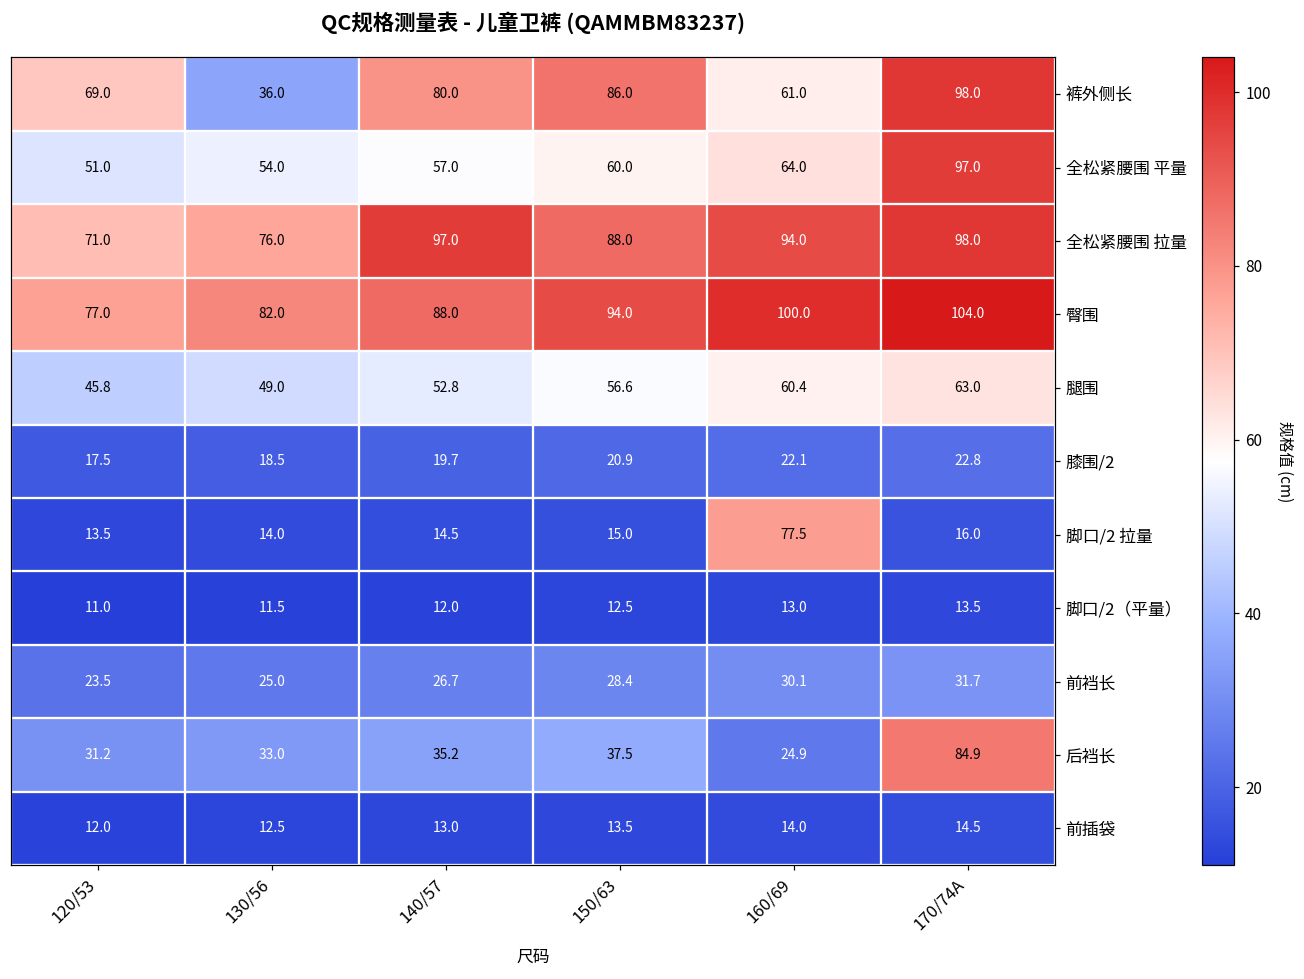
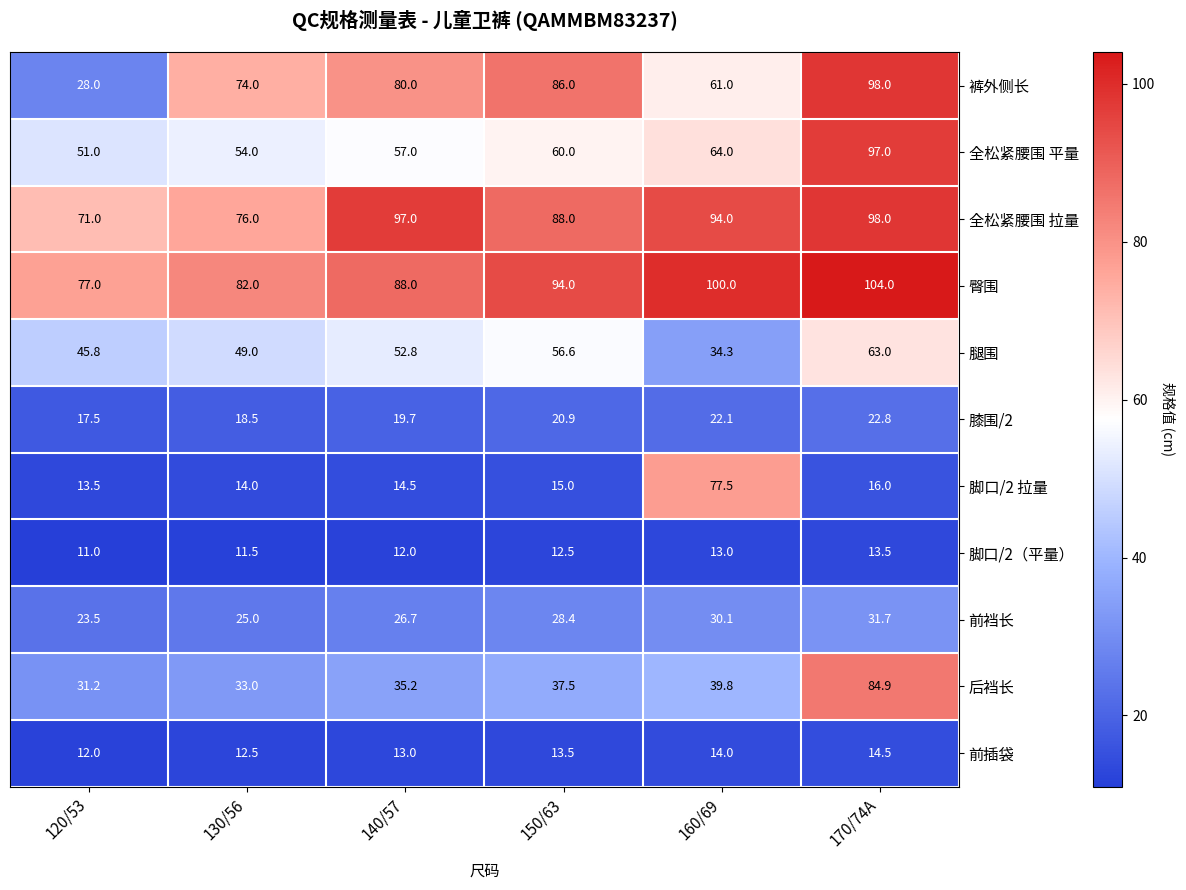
裤外侧长, 120/53: 69.0 -> 28.0
裤外侧长, 130/56: 36.0 -> 74.0
腿围, 160/69: 60.4 -> 34.3
后裆长, 160/69: 24.9 -> 39.8
